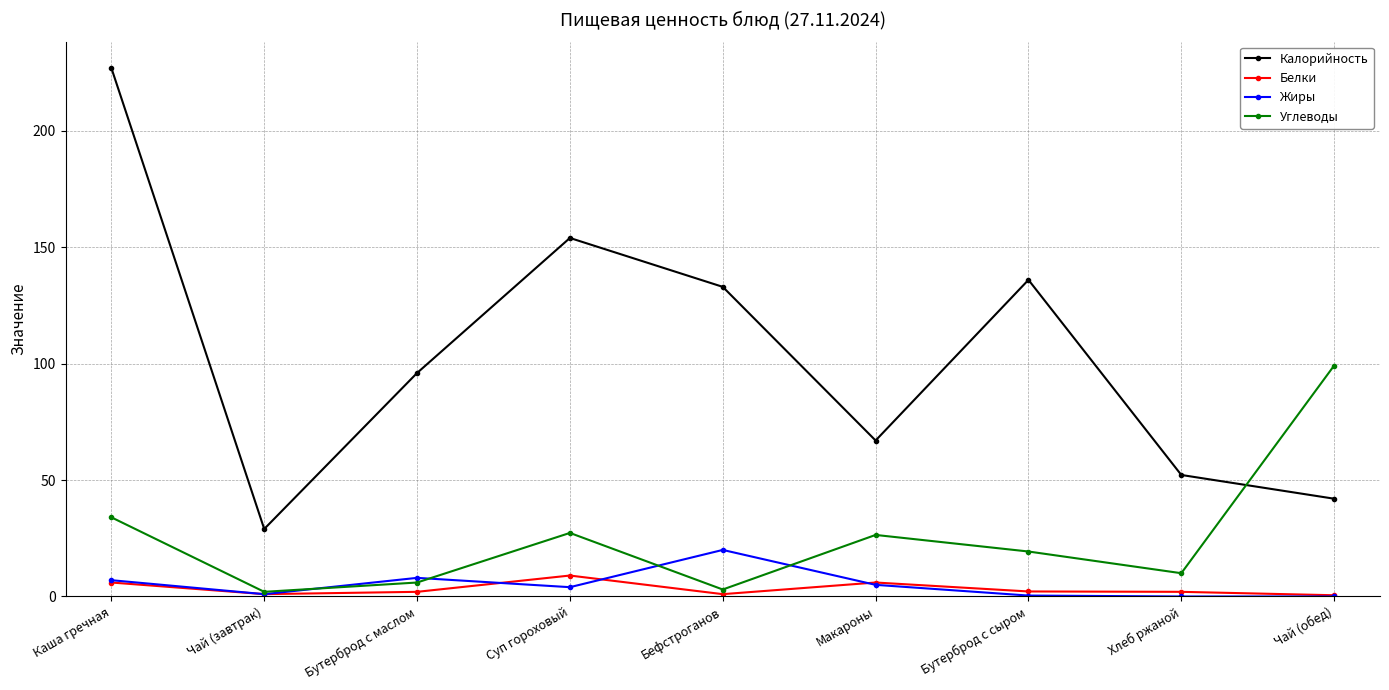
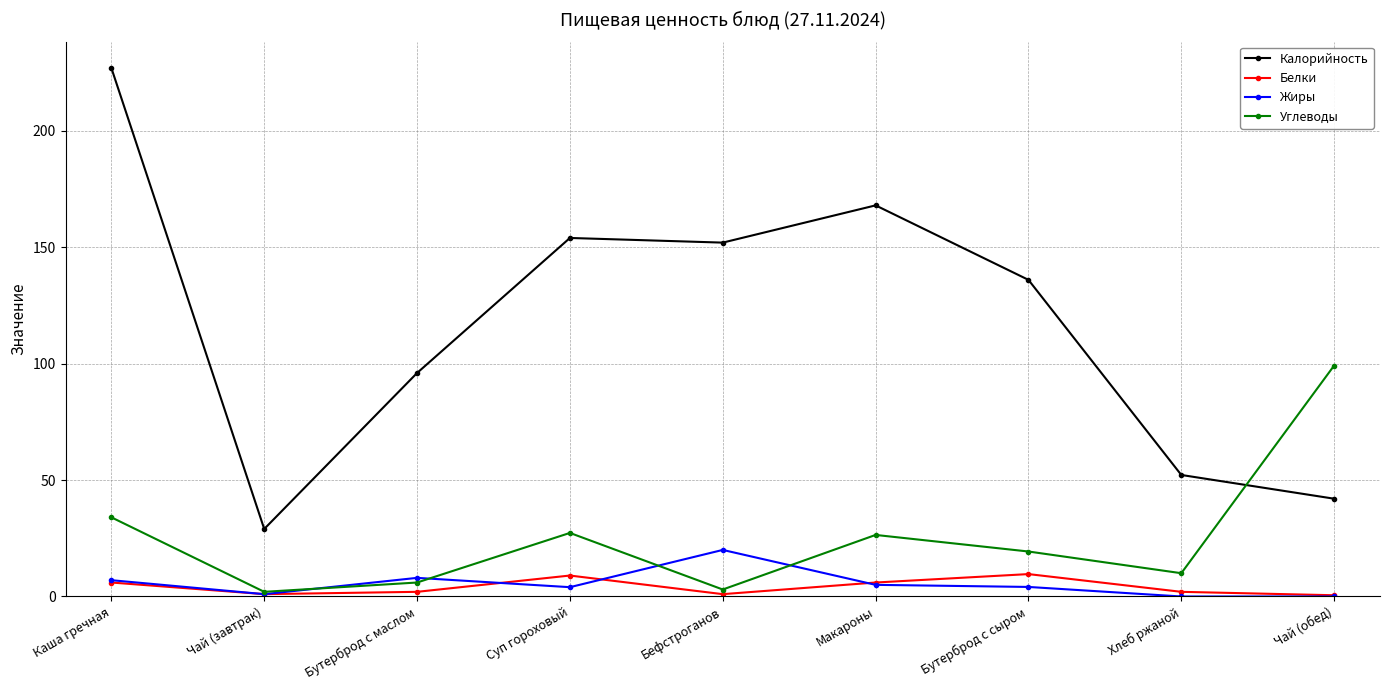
Калорийность, Бефстроганов: 133 -> 152
Калорийность, Макароны: 67 -> 168
Белки, Бутерброд с сыром: 2 -> 10
Жиры, Бутерброд с сыром: 0 -> 4
